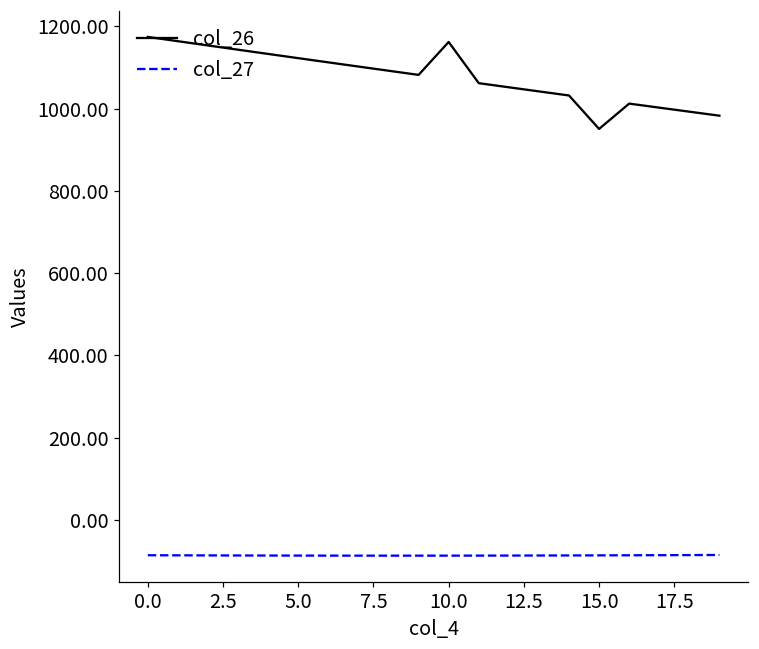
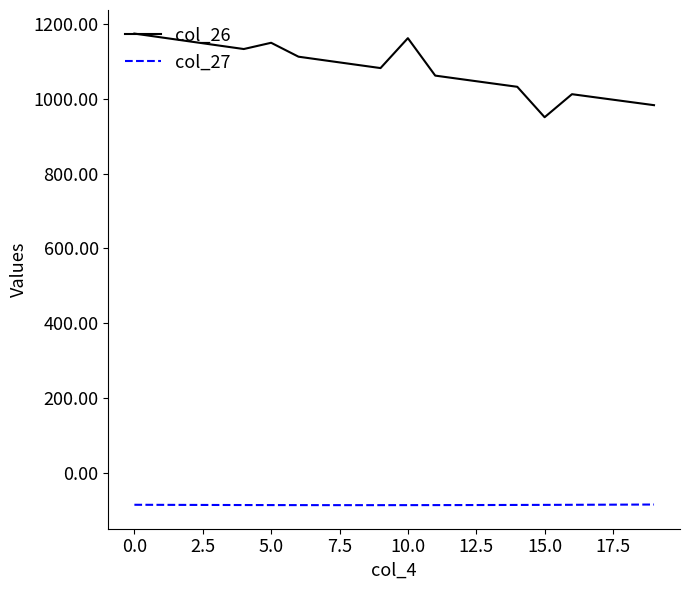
col_26, 5.0: 1120 -> 1150
